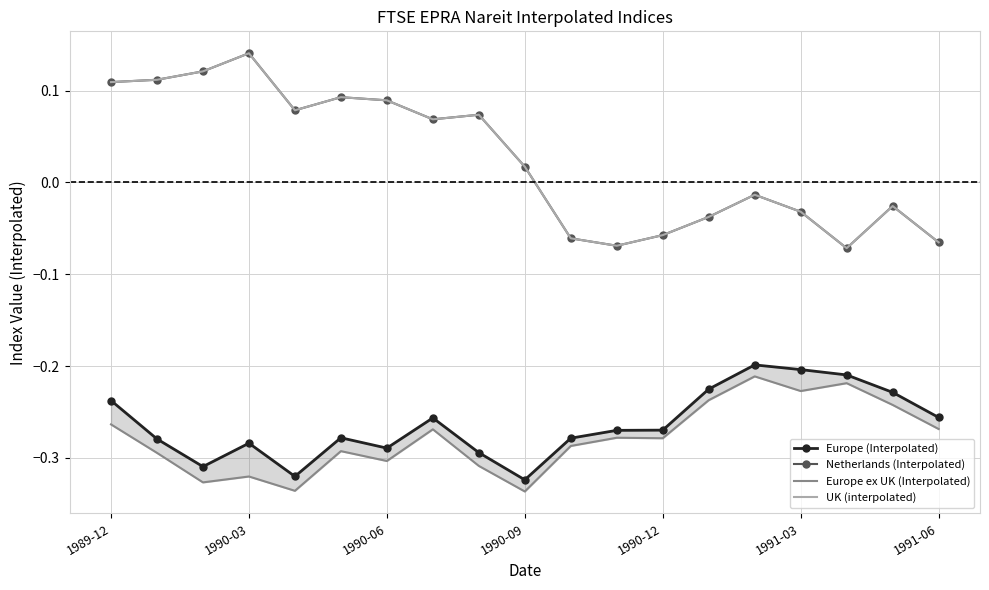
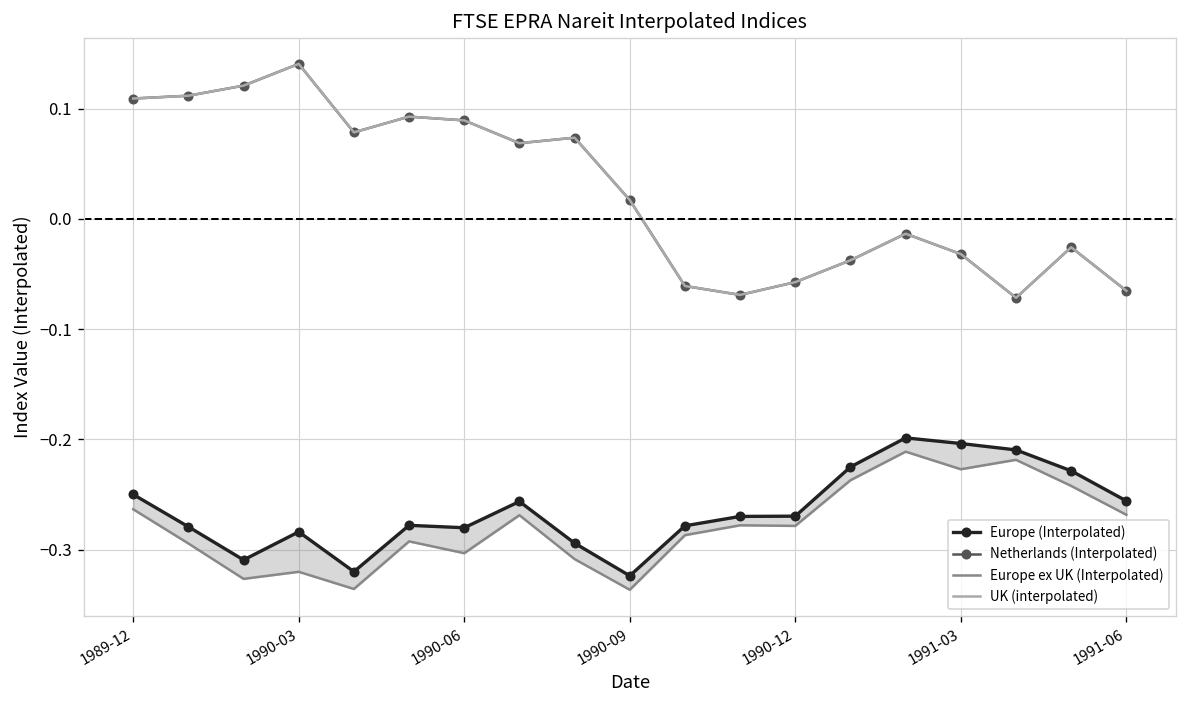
Europe (Interpolated), 1989-12: -0.24 -> -0.25
Europe (Interpolated), 1990-06: -0.29 -> -0.28
